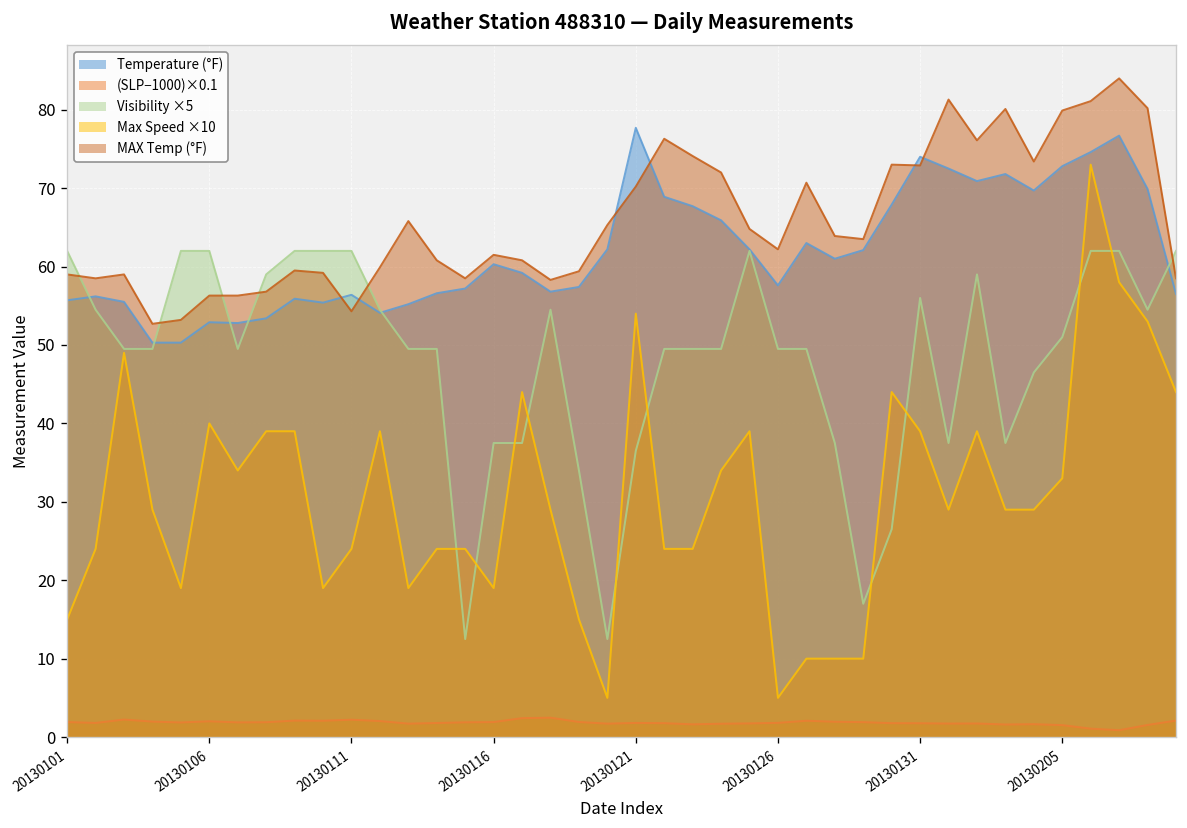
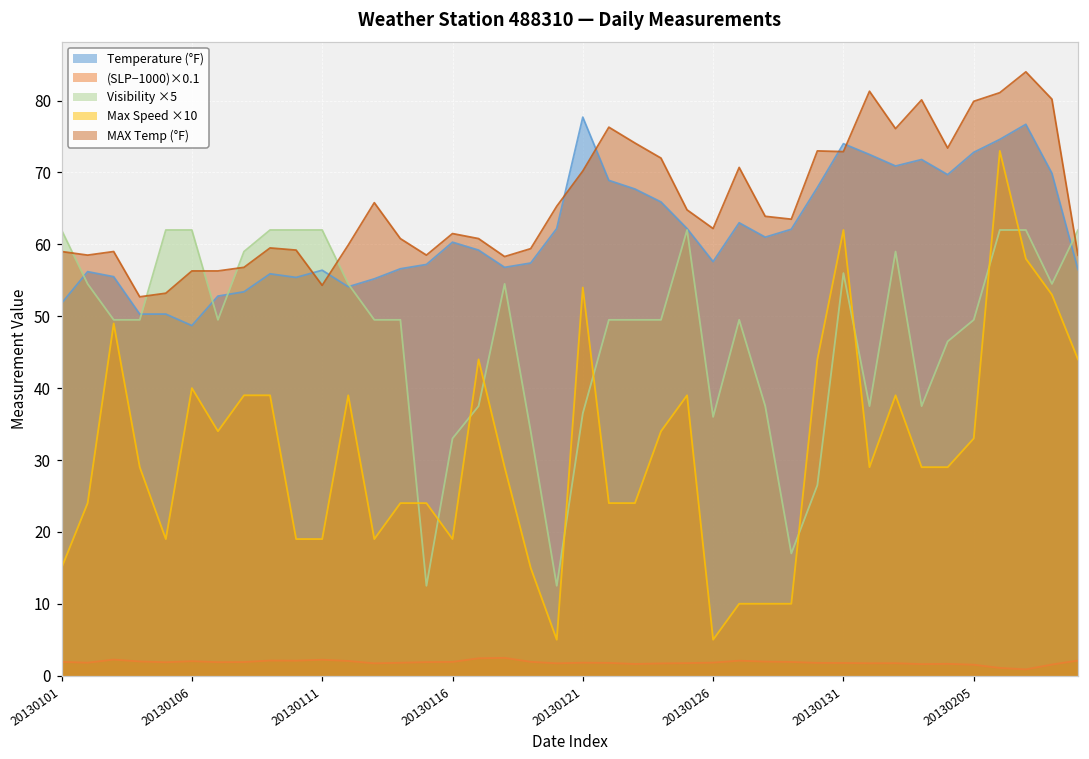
Temperature (°F), 20130101: 56 -> 52
Temperature (°F), 20130106: 53 -> 49
Max Speed ×10, 20130111: 24 -> 19
Visibility ×5, 20130116: 38 -> 33
Visibility ×5, 20130126: 50 -> 36
Max Speed ×10, 20130131: 39 -> 62
Visibility ×5, 20130205: 51 -> 50
